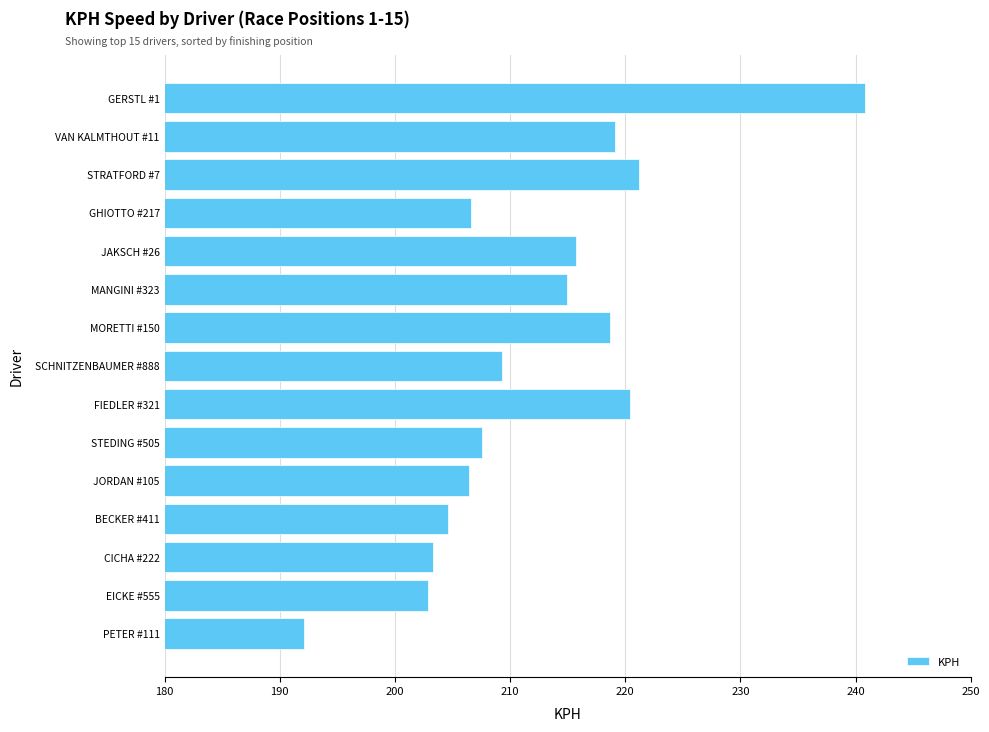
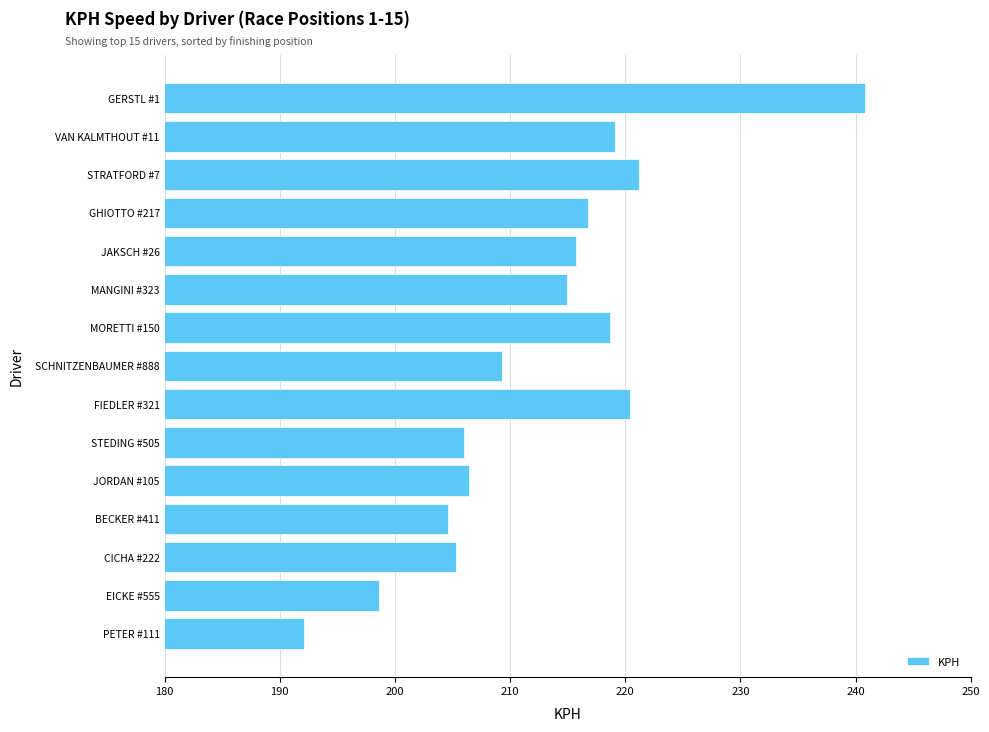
GHIOTTO #217: 206.6 -> 216.8
STEDING #505: 207.6 -> 206.0
CICHA #222: 203.3 -> 205.3
EICKE #555: 202.9 -> 198.6
